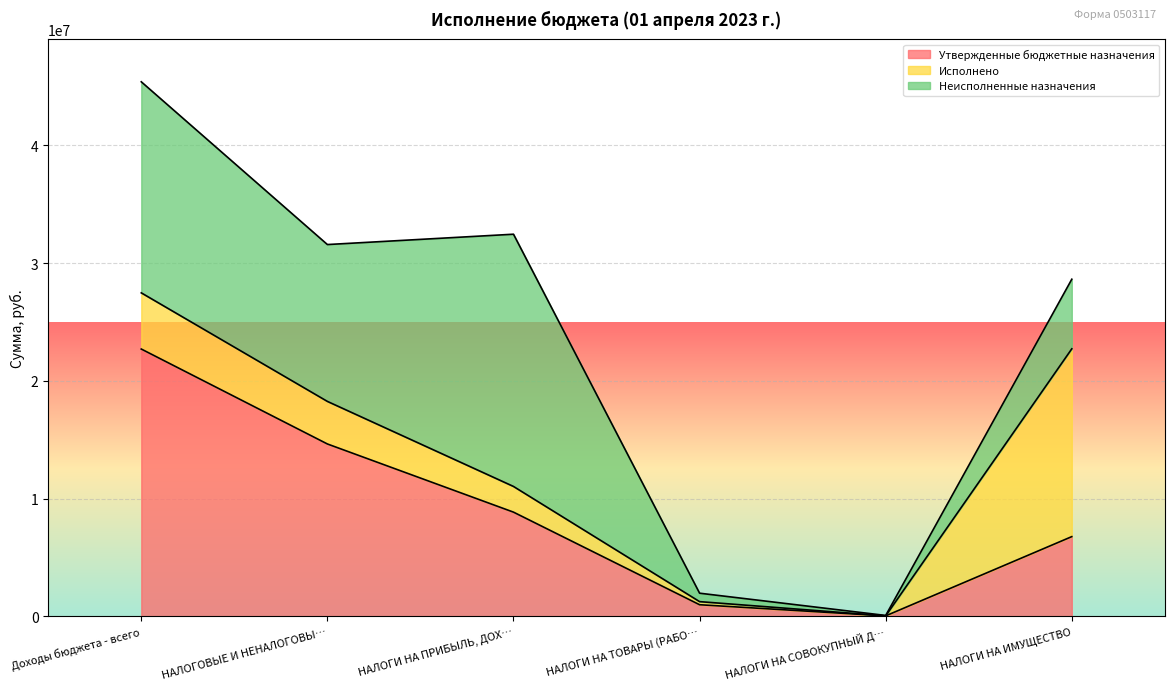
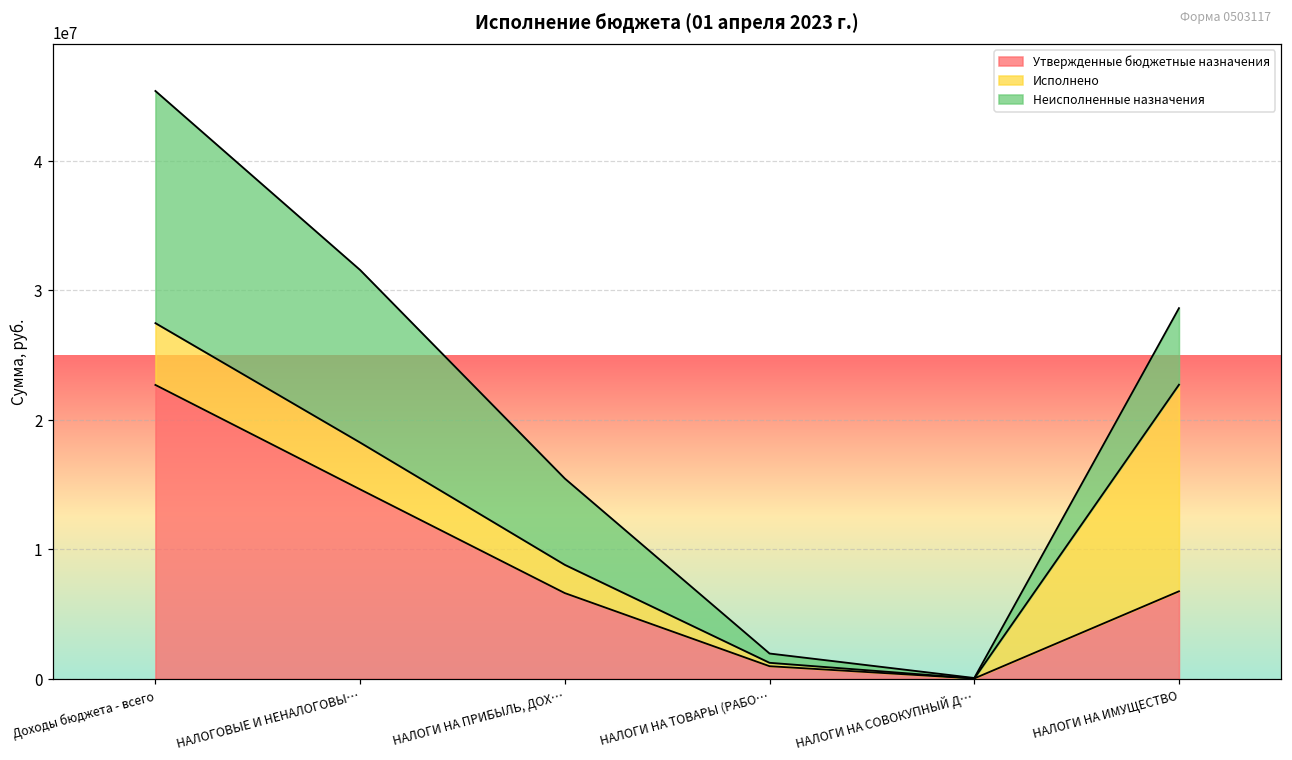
Утвержденные бюджетные назначения, НАЛОГИ НА ПРИБЫЛЬ, ДОХ…: 8800000 -> 6600000
Неисполненные назначения, НАЛОГИ НА ПРИБЫЛЬ, ДОХ…: 21400000 -> 6700000
